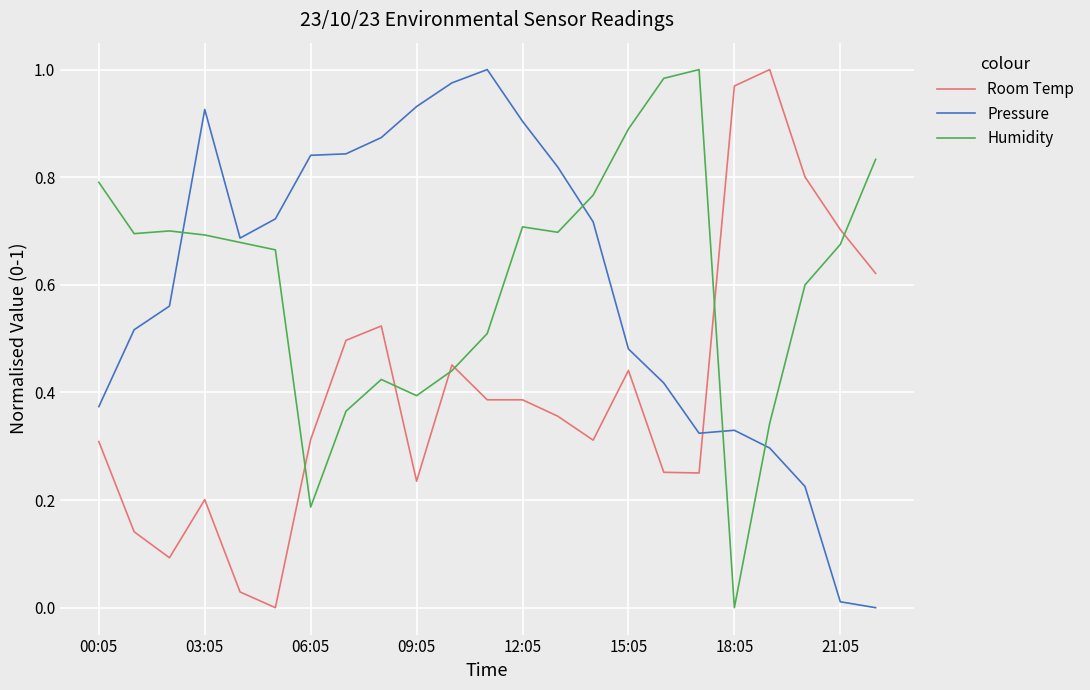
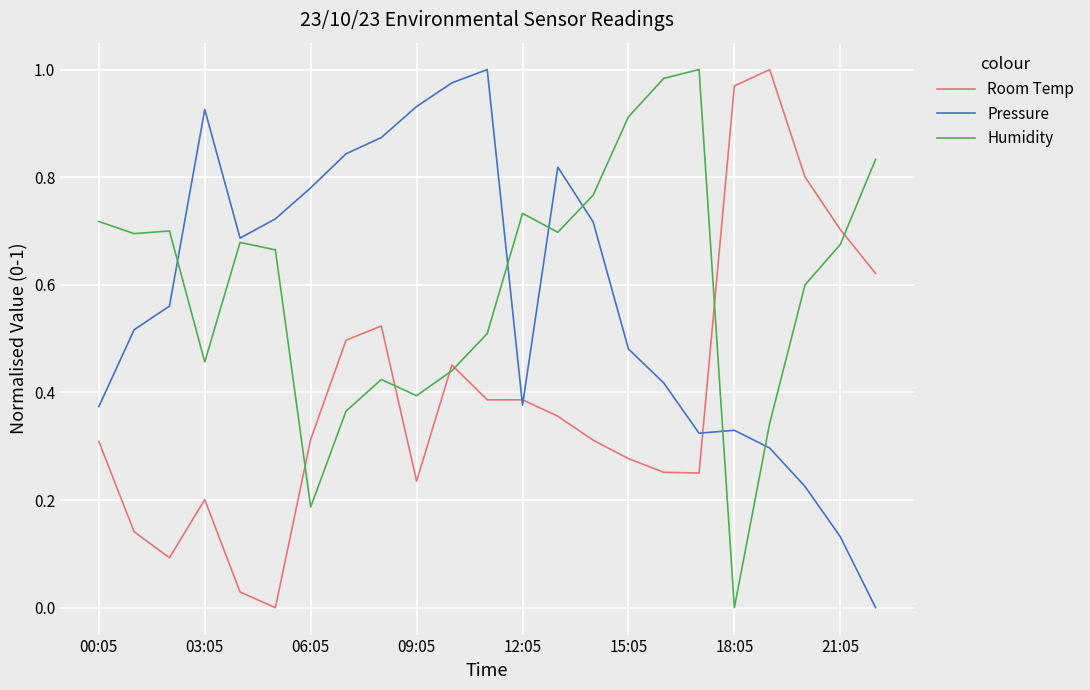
Humidity, 00:05: 0.79 -> 0.72
Humidity, 03:05: 0.69 -> 0.46
Pressure, 06:05: 0.84 -> 0.78
Pressure, 12:05: 0.90 -> 0.38
Humidity, 12:05: 0.71 -> 0.73
Room Temp, 15:05: 0.44 -> 0.28
Humidity, 15:05: 0.89 -> 0.91
Pressure, 21:05: 0.01 -> 0.13
